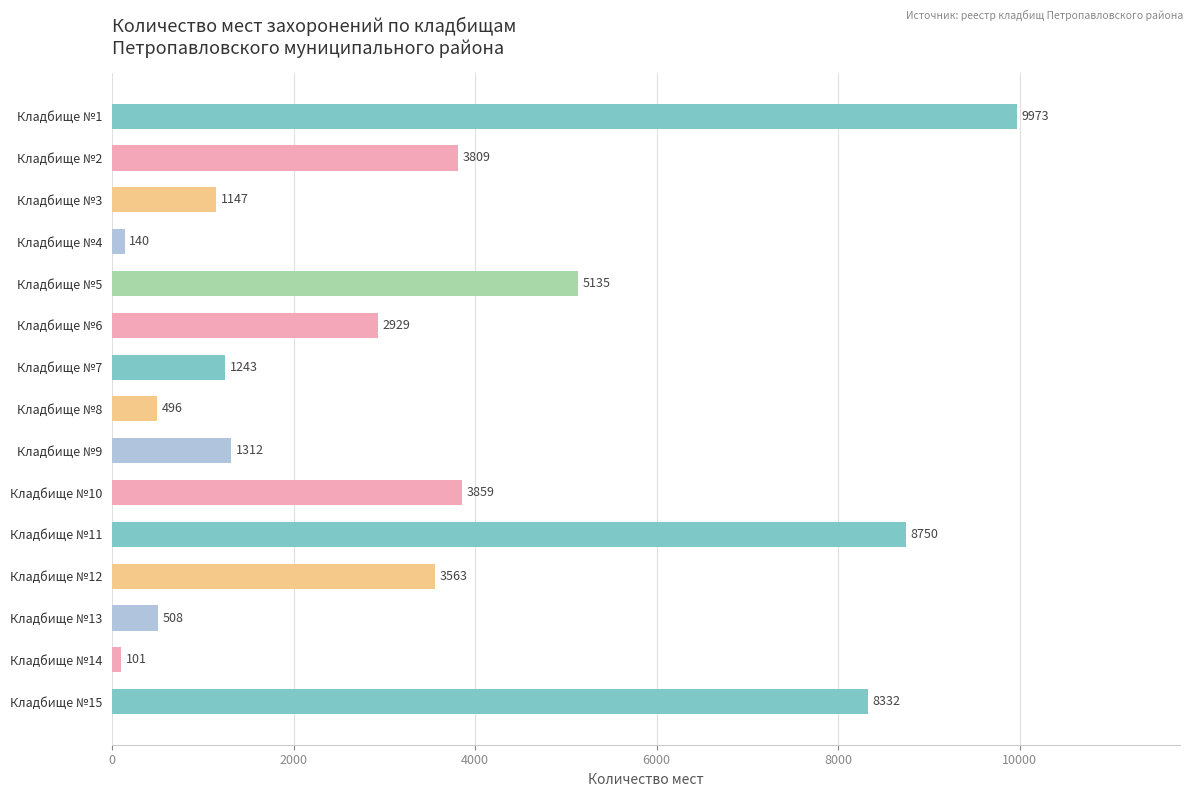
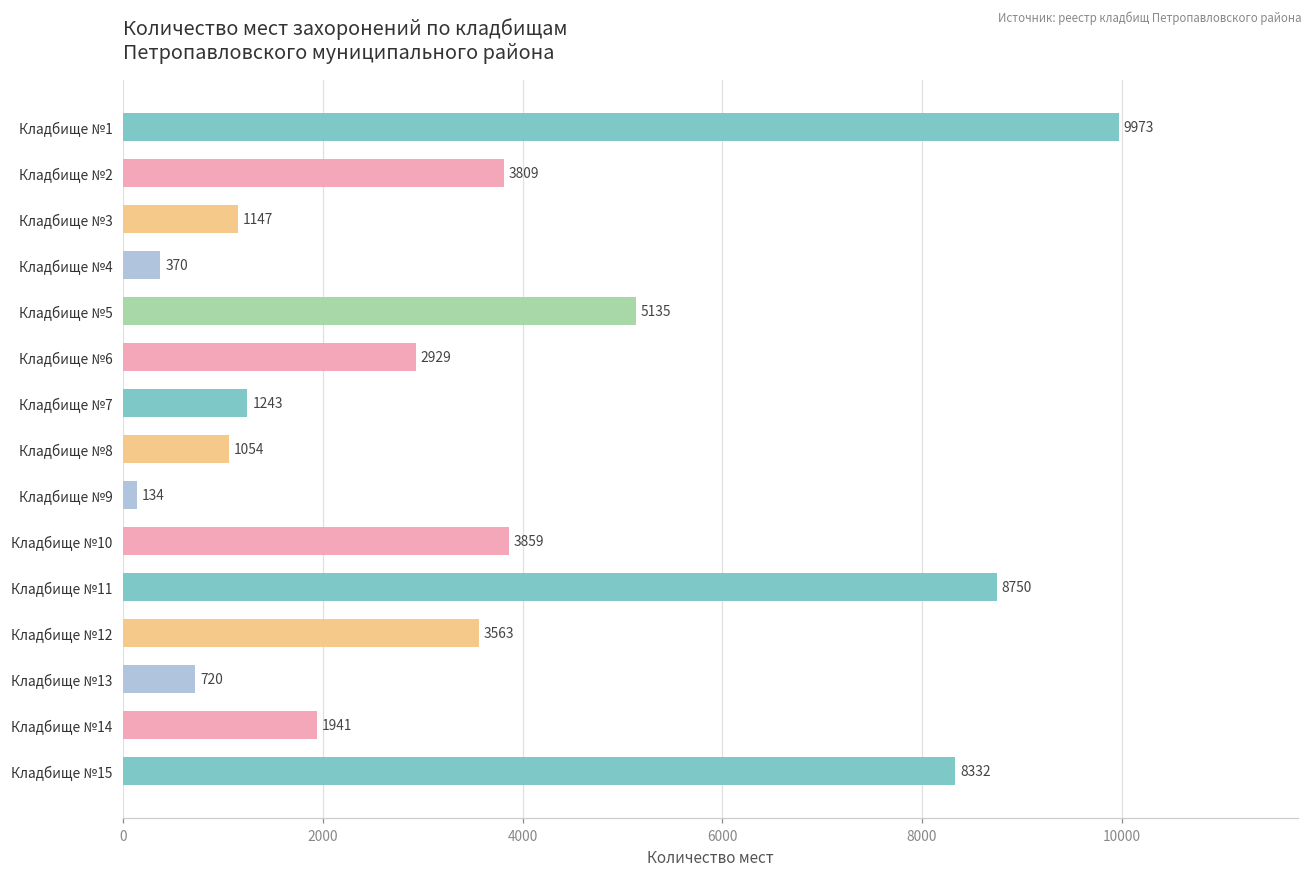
Кладбище №4: 140 -> 370
Кладбище №8: 496 -> 1054
Кладбище №9: 1312 -> 134
Кладбище №13: 508 -> 720
Кладбище №14: 101 -> 1941
